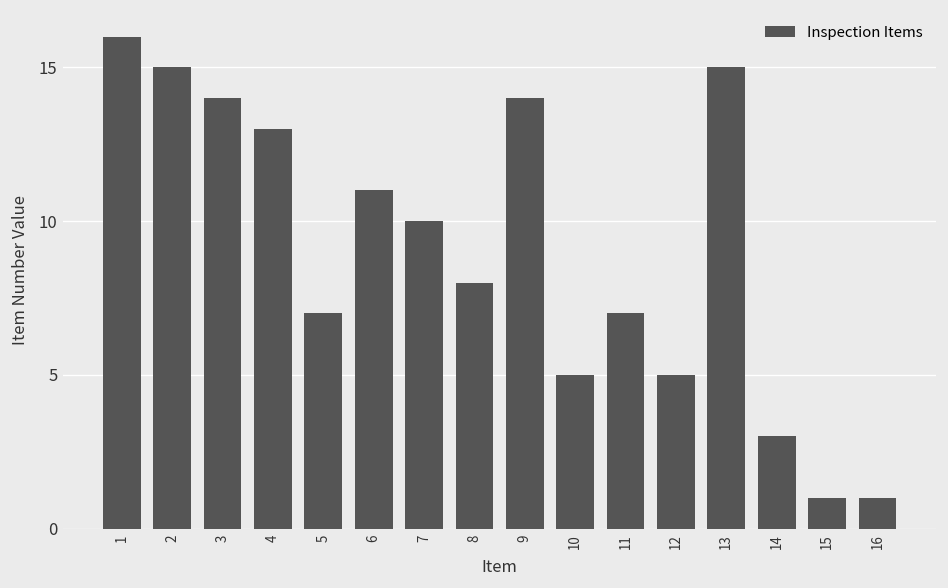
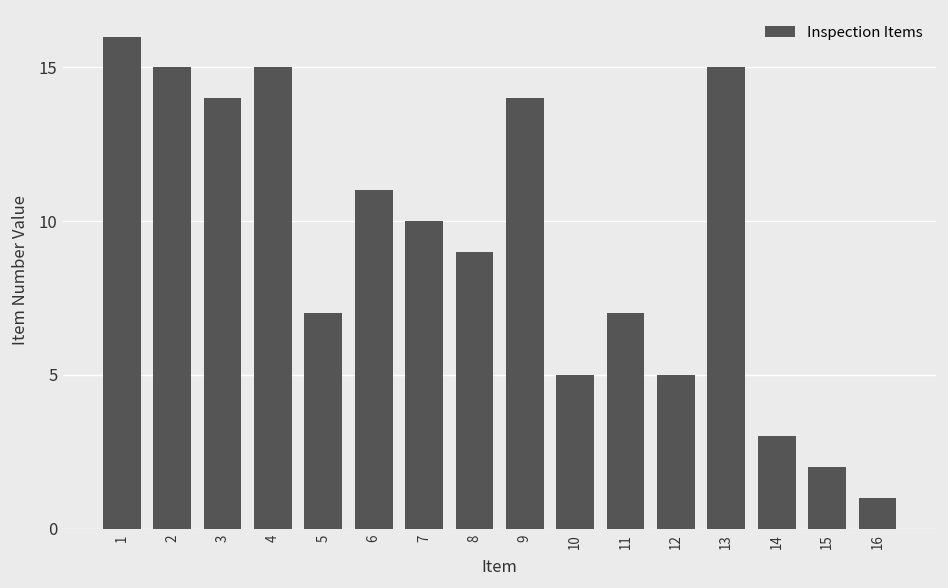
4: 13 -> 15
8: 8 -> 9
15: 1 -> 2
